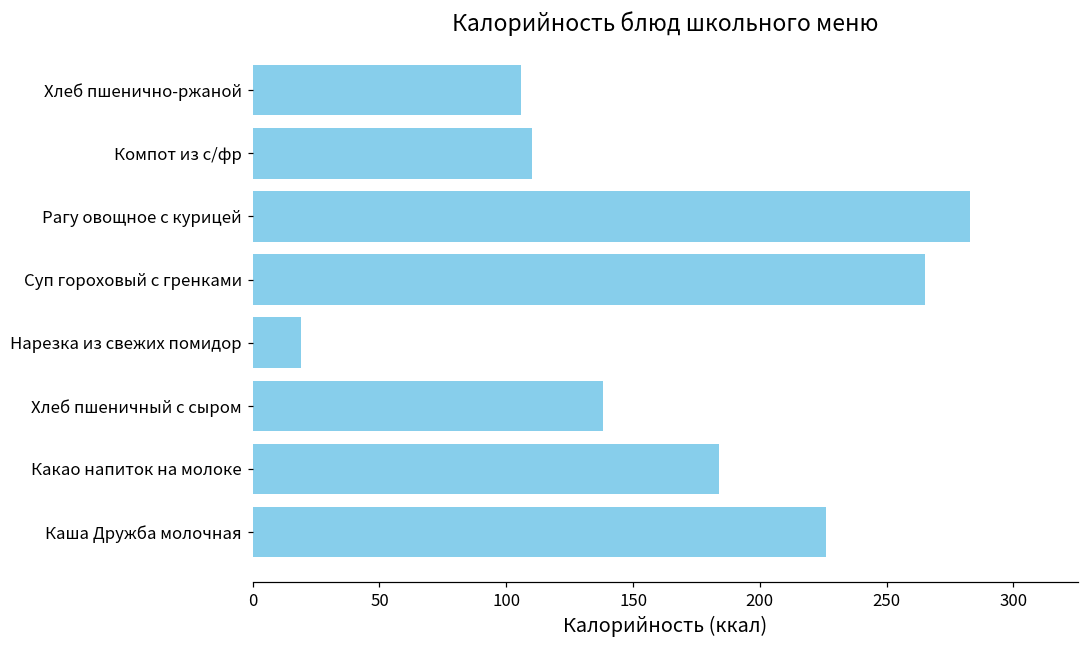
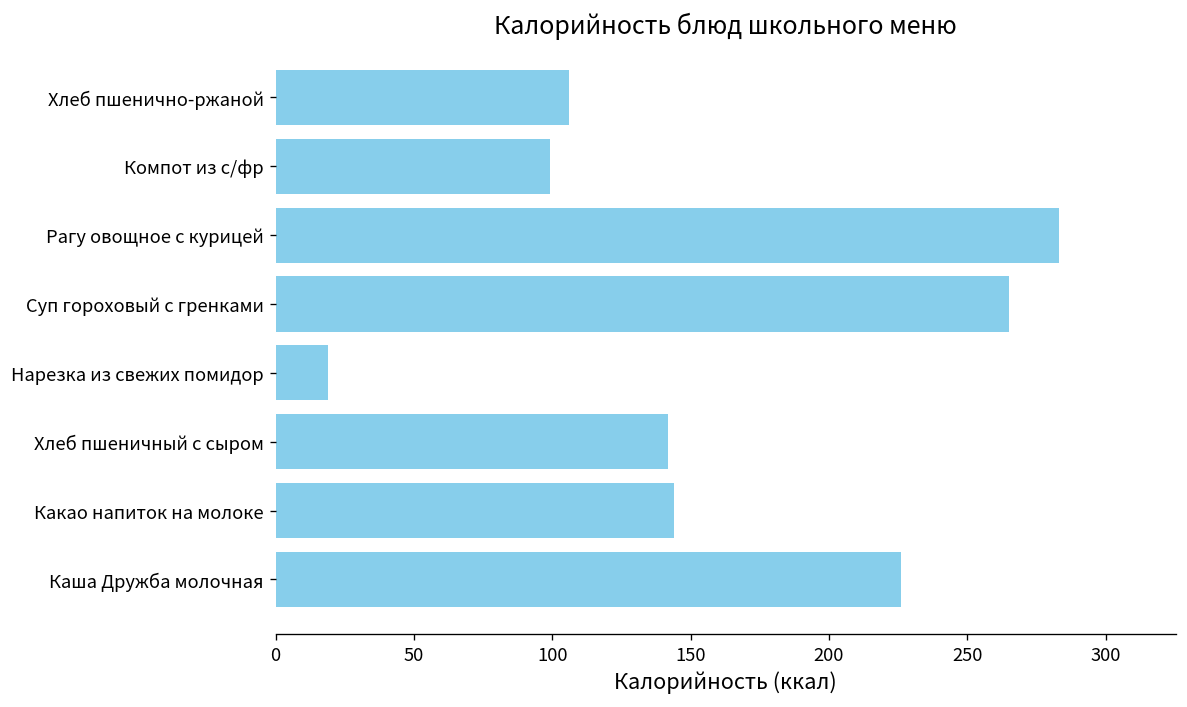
Компот из с/фр: 110 -> 99
Хлеб пшеничный с сыром: 138 -> 142
Какао напиток на молоке: 184 -> 144
